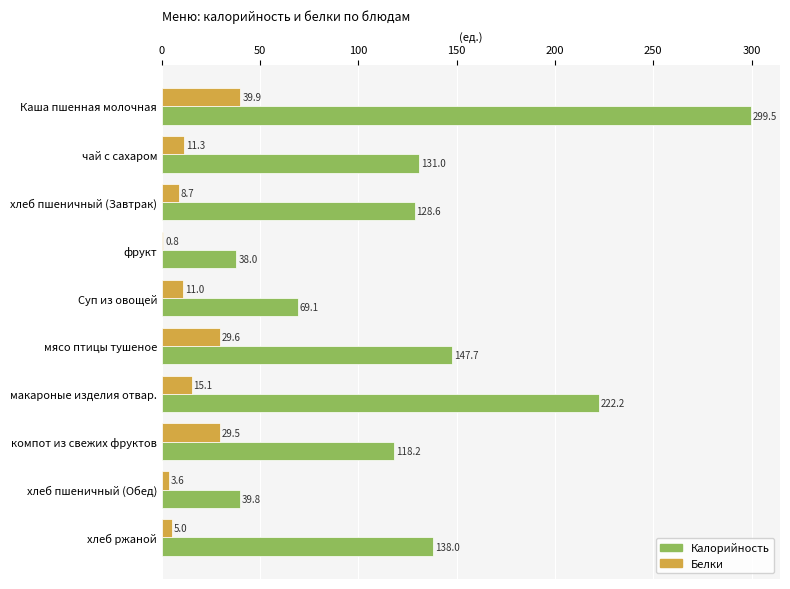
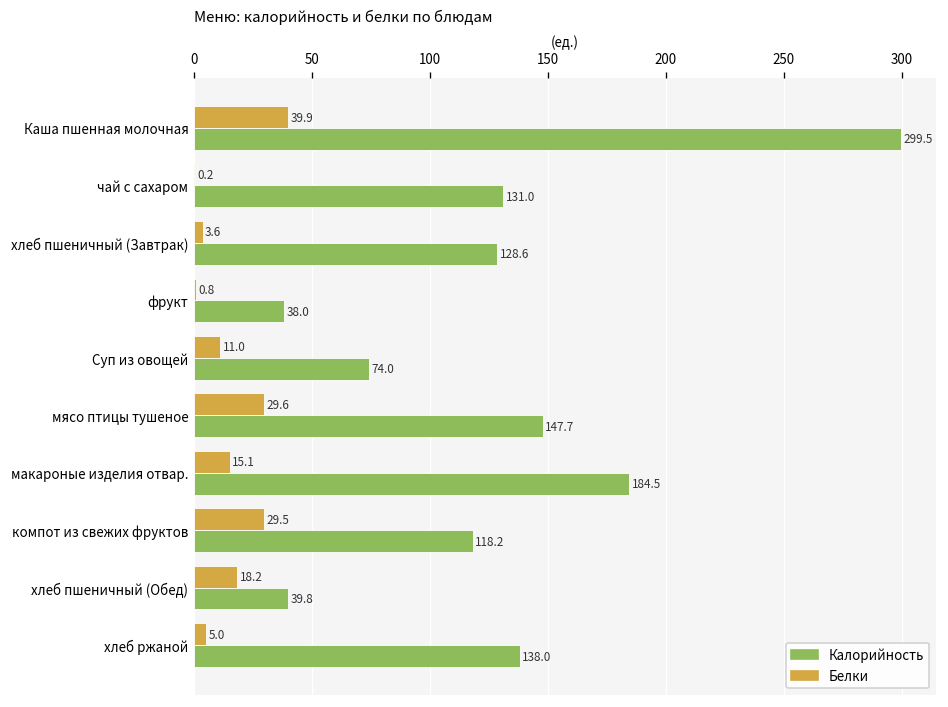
Белки, чай с сахаром: 11.3 -> 0.2
Белки, хлеб пшеничный (Завтрак): 8.7 -> 3.6
Калорийность, Суп из овощей: 69.1 -> 74.0
Калорийность, макароные изделия отвар.: 222.2 -> 184.5
Белки, хлеб пшеничный (Обед): 3.6 -> 18.2
